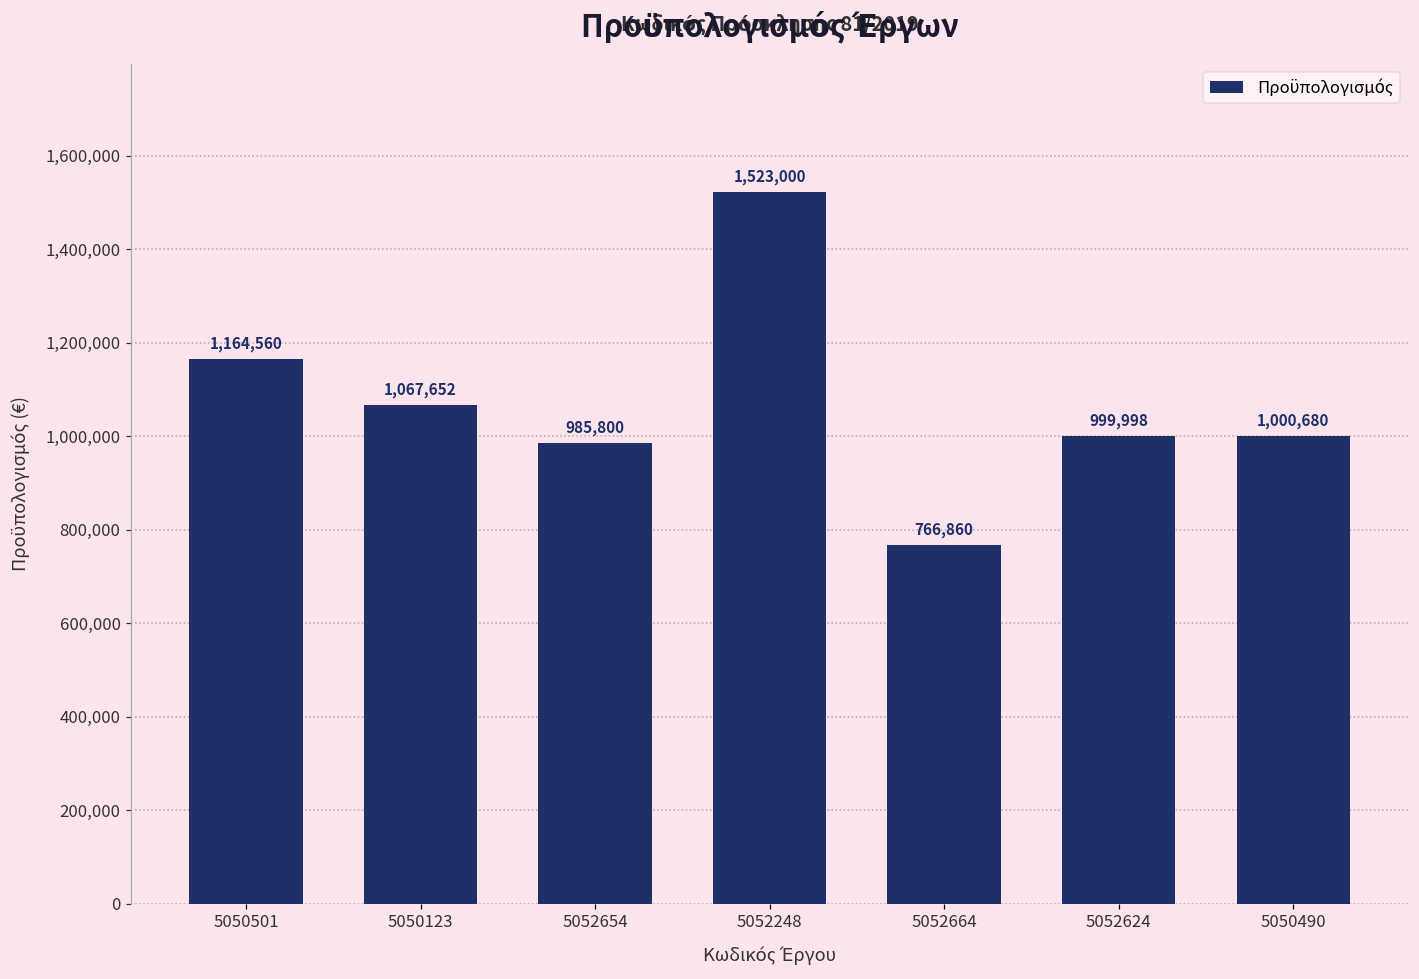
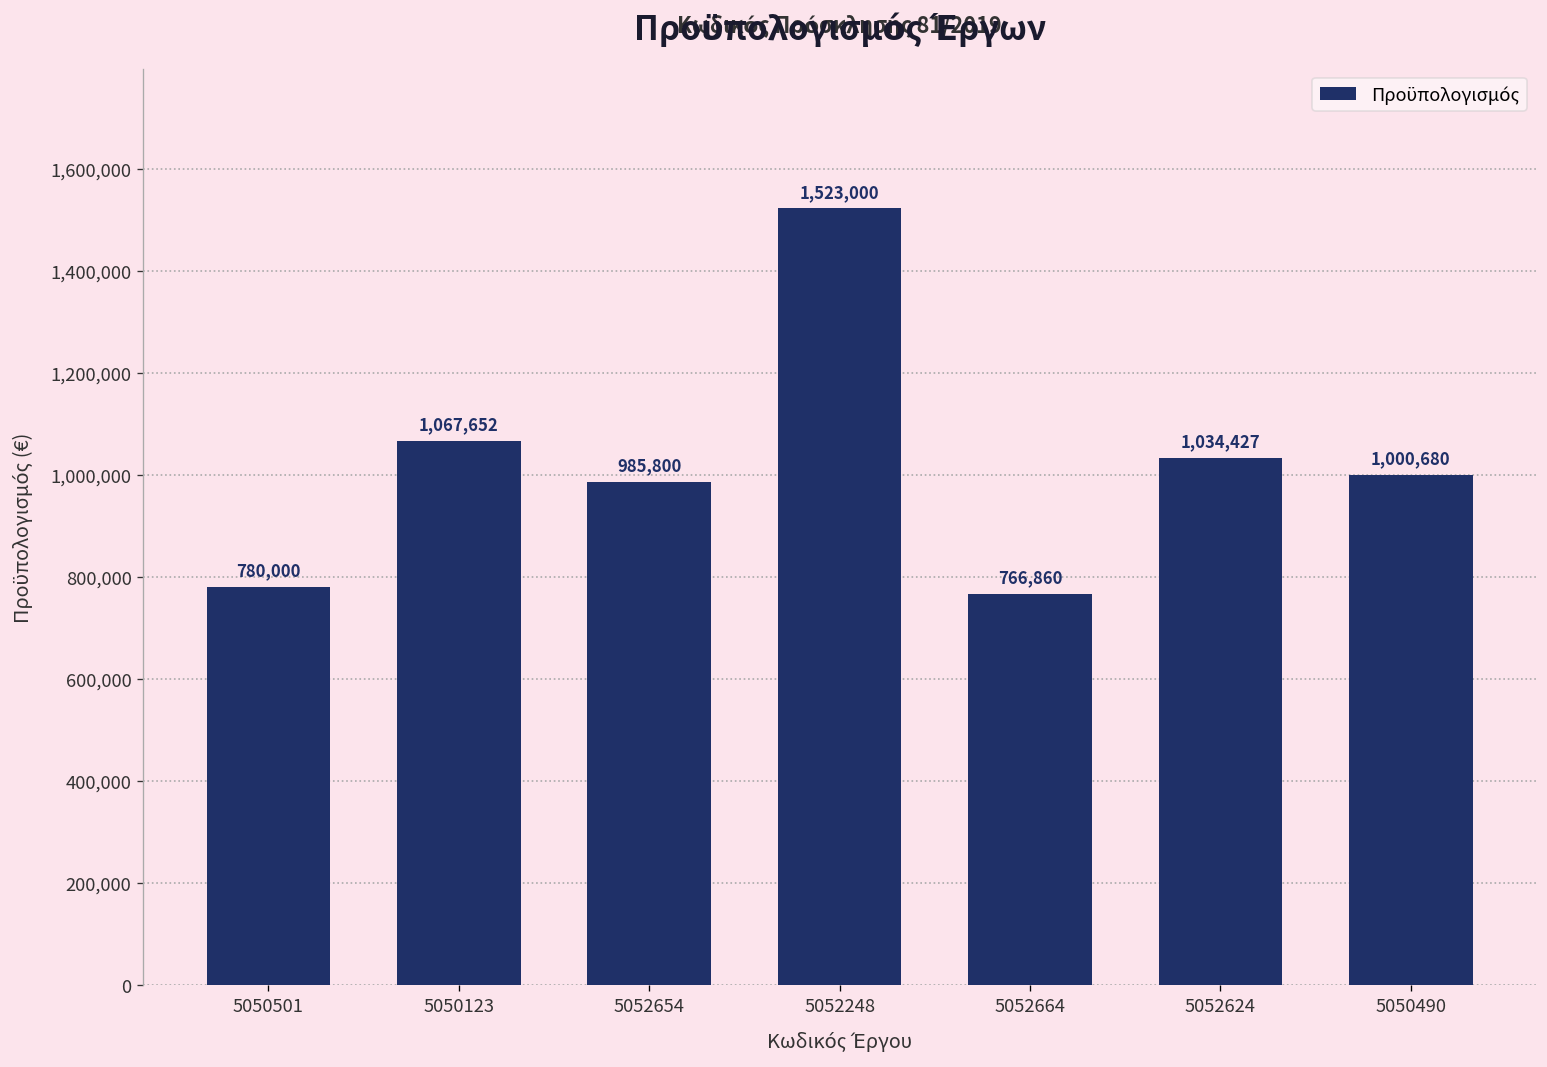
5050501: 1,164,560 -> 780,000
5052624: 999,998 -> 1,034,427
